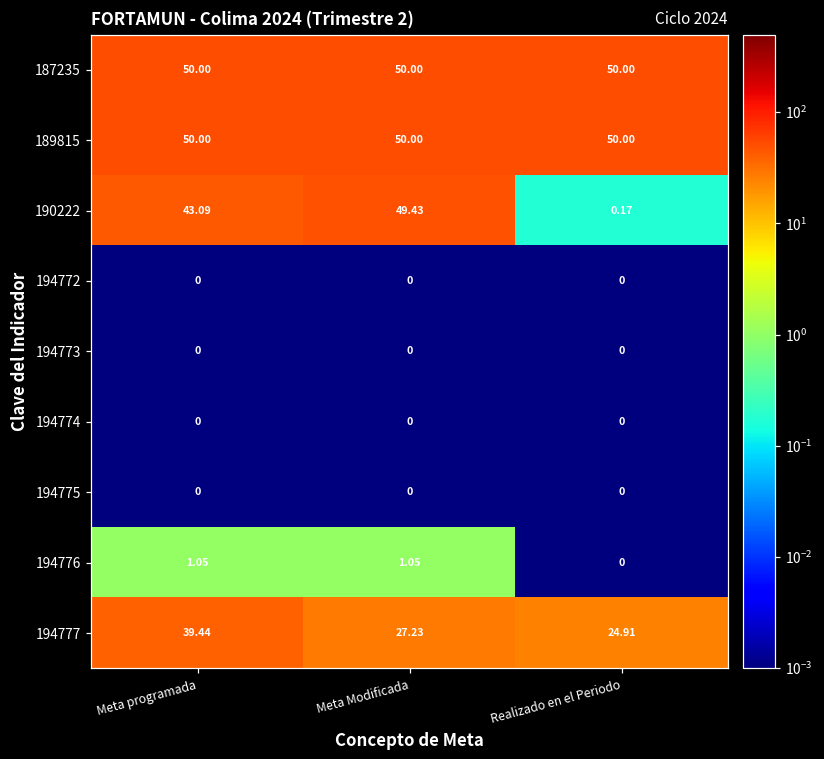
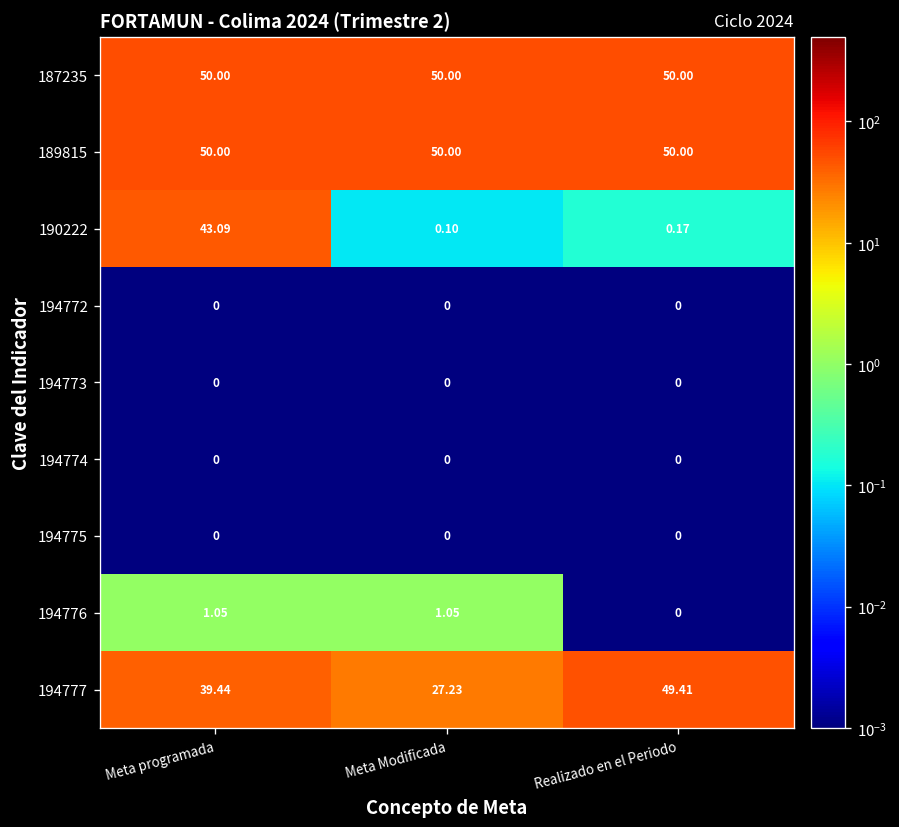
190222, Meta Modificada: 49.43 -> 0.10
194777, Realizado en el Periodo: 24.91 -> 49.41
